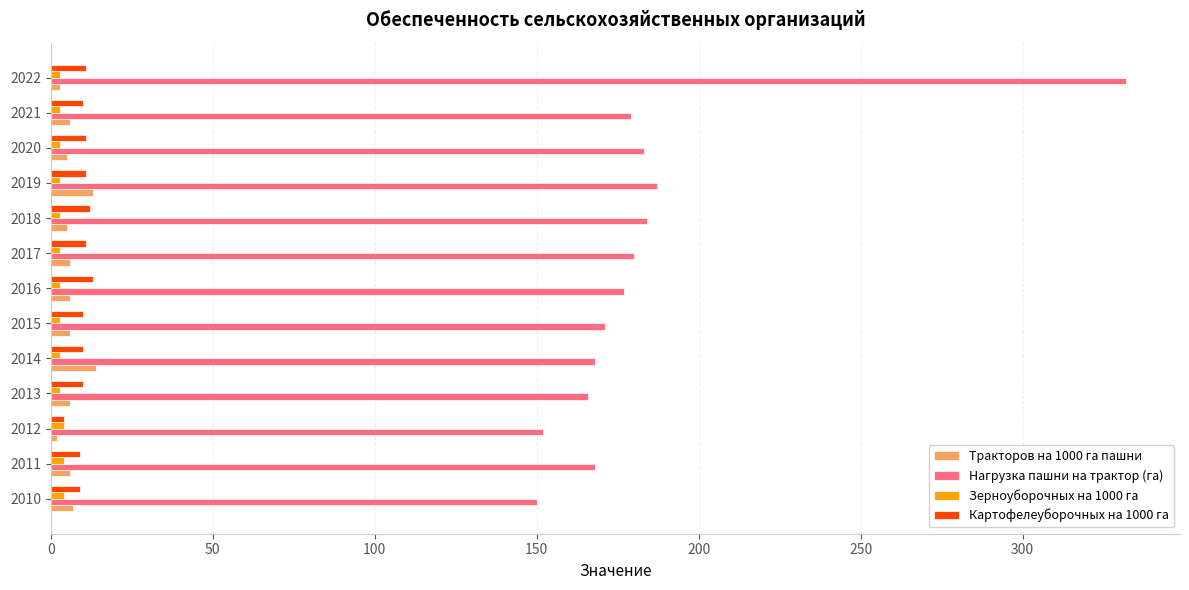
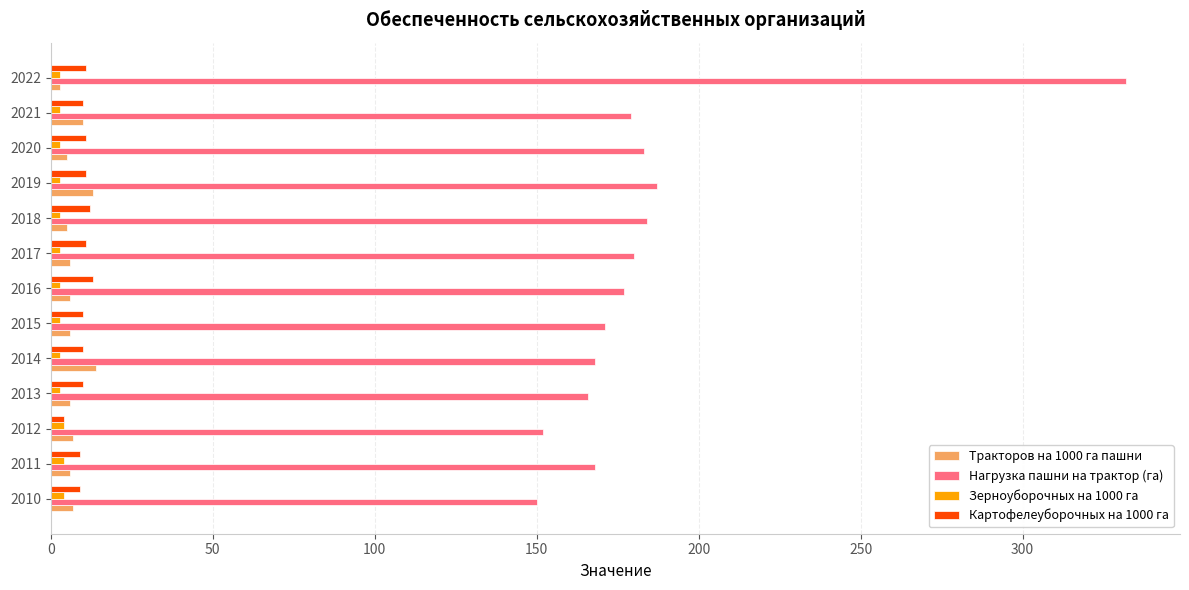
Тракторов на 1000 га пашни, 2021: 6 -> 10
Тракторов на 1000 га пашни, 2012: 2 -> 7
